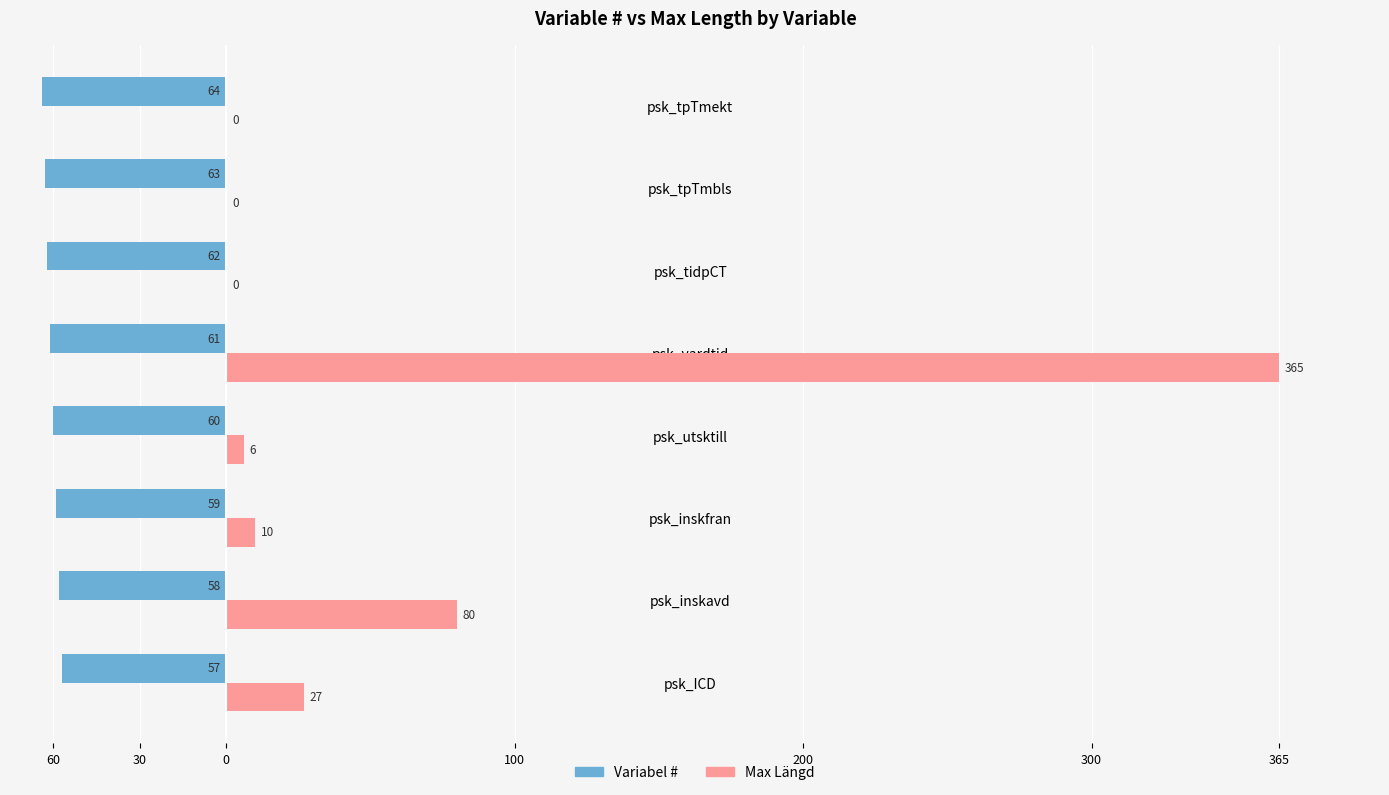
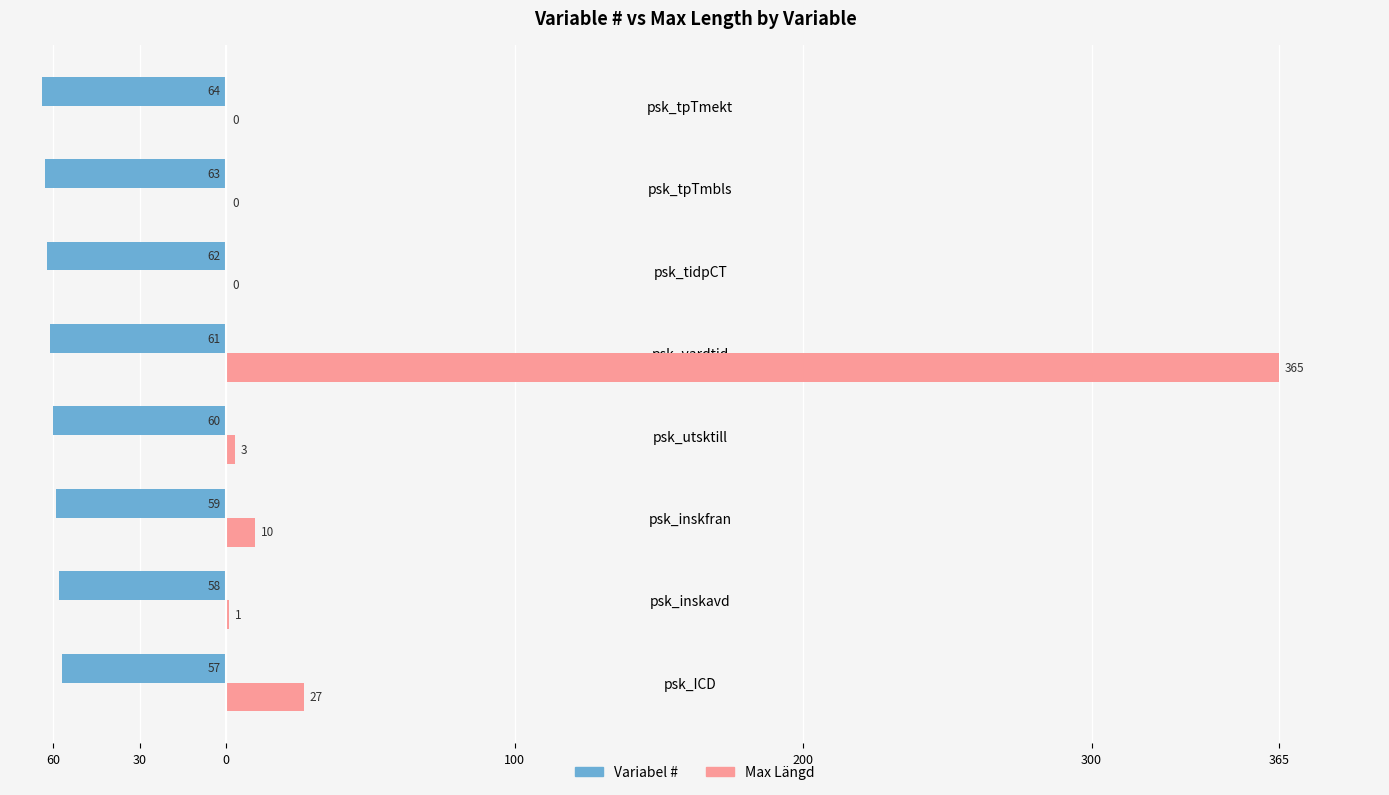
Max Längd, psk_utsktill: 6 -> 3
Max Längd, psk_inskavd: 80 -> 1
